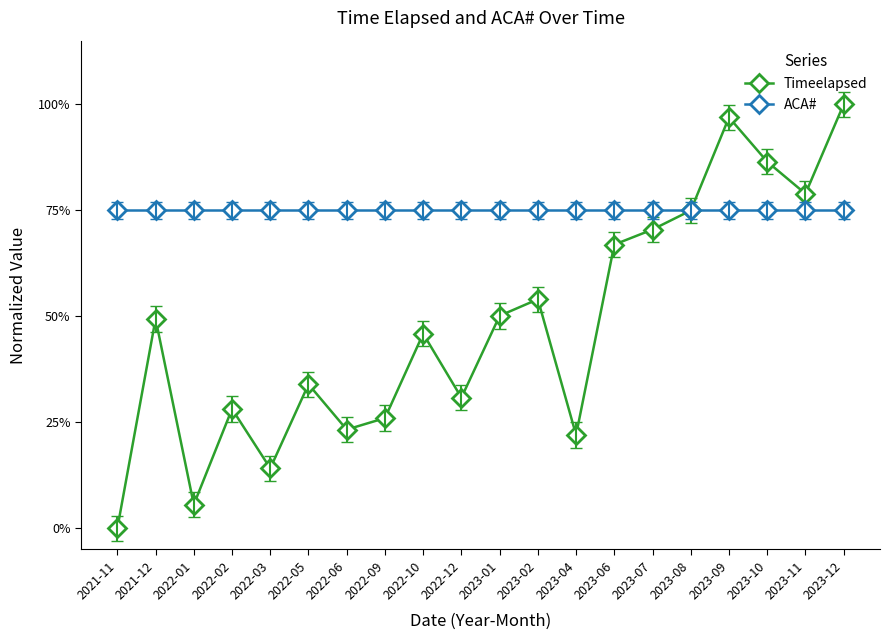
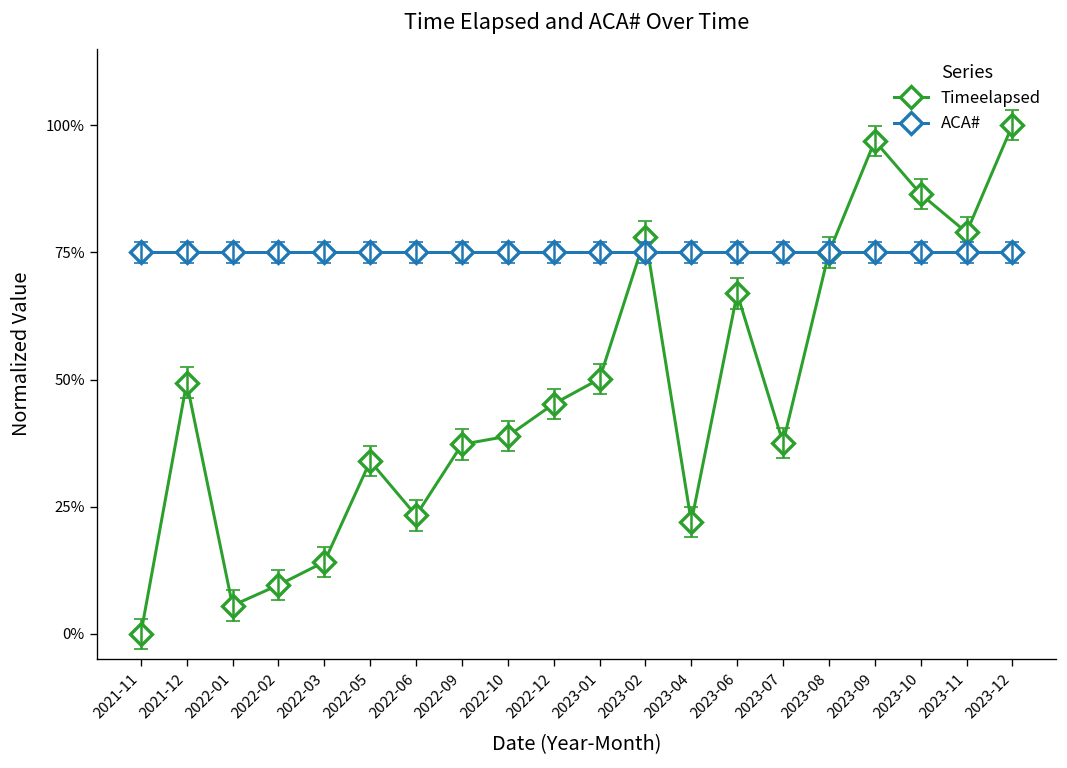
Timeelapsed, 2022-02: 28% -> 10%
Timeelapsed, 2022-09: 26% -> 37%
Timeelapsed, 2022-10: 46% -> 39%
Timeelapsed, 2022-12: 31% -> 45%
Timeelapsed, 2023-02: 54% -> 78%
Timeelapsed, 2023-07: 70% -> 38%
